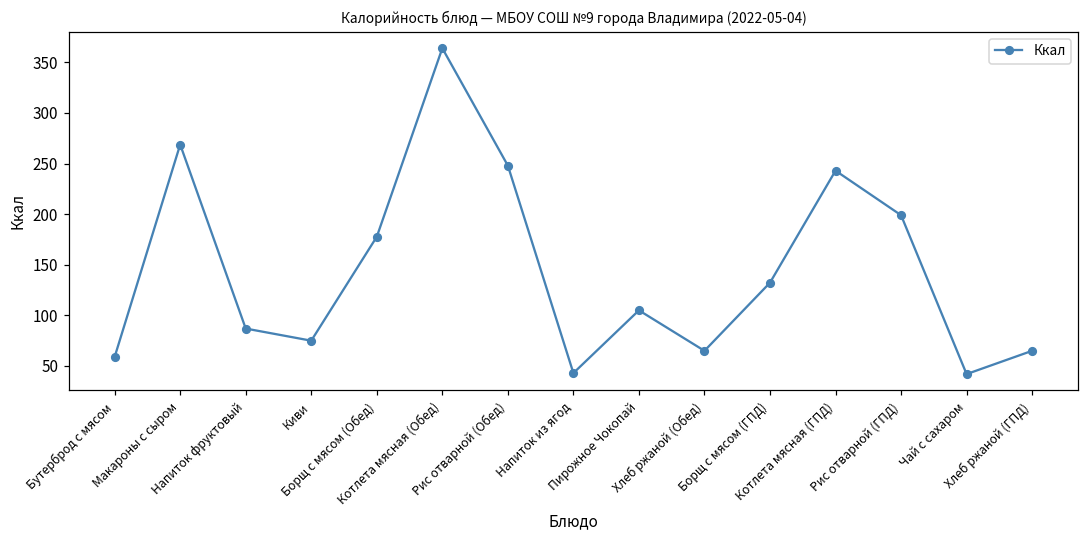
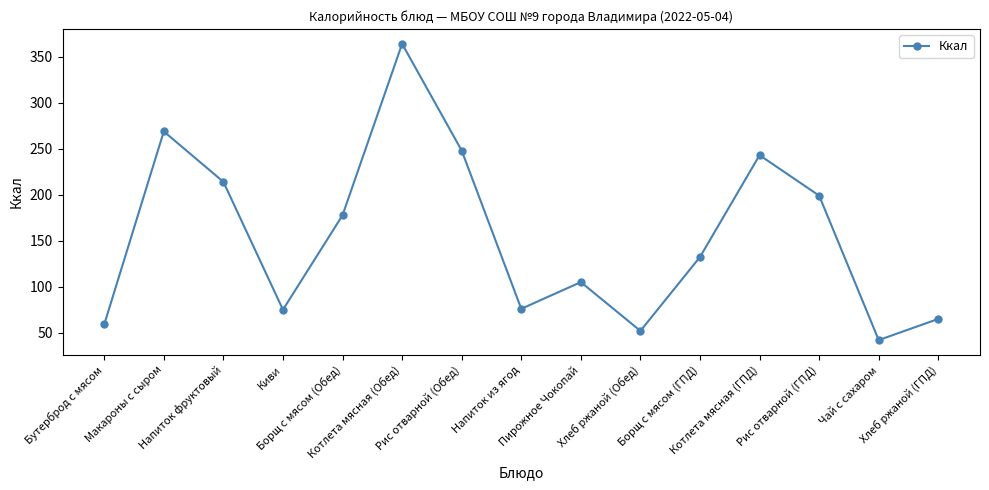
Напиток фруктовый: 90 -> 210
Напиток из ягод: 40 -> 80
Хлеб ржаной (Обед): 70 -> 50
